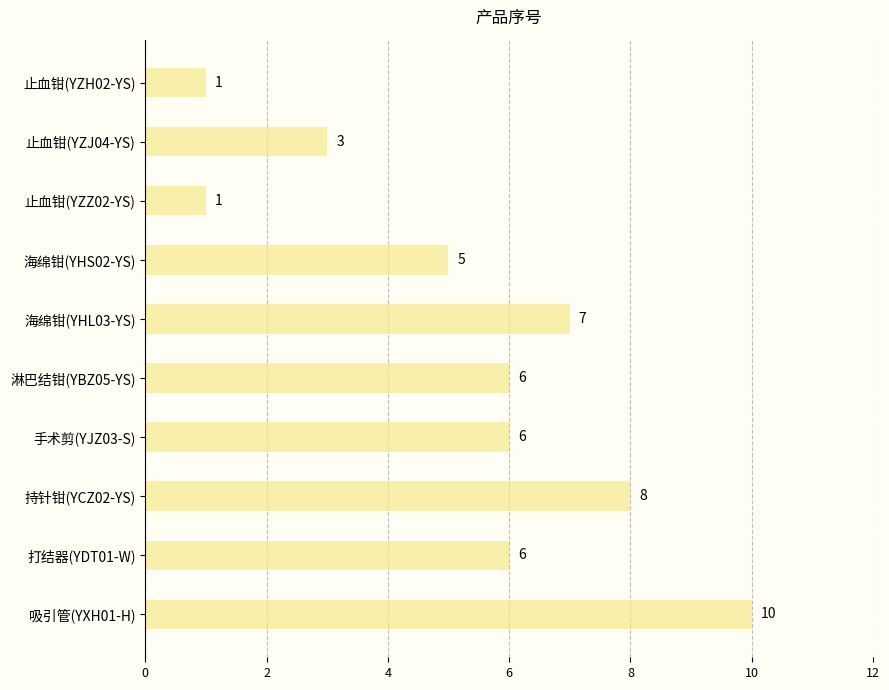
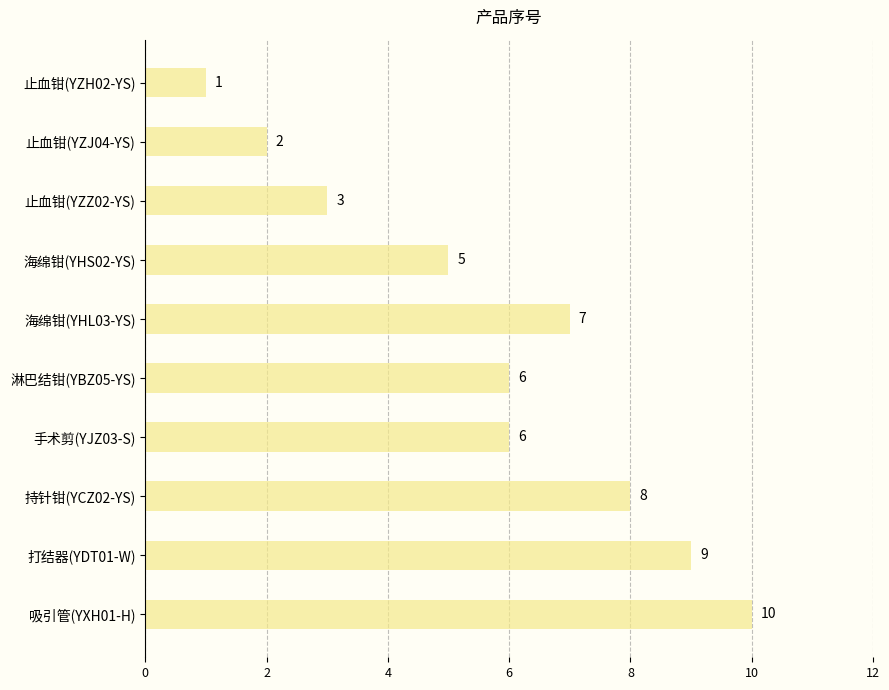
止血钳(YZJ04-YS): 3 -> 2
止血钳(YZZ02-YS): 1 -> 3
打结器(YDT01-W): 6 -> 9
